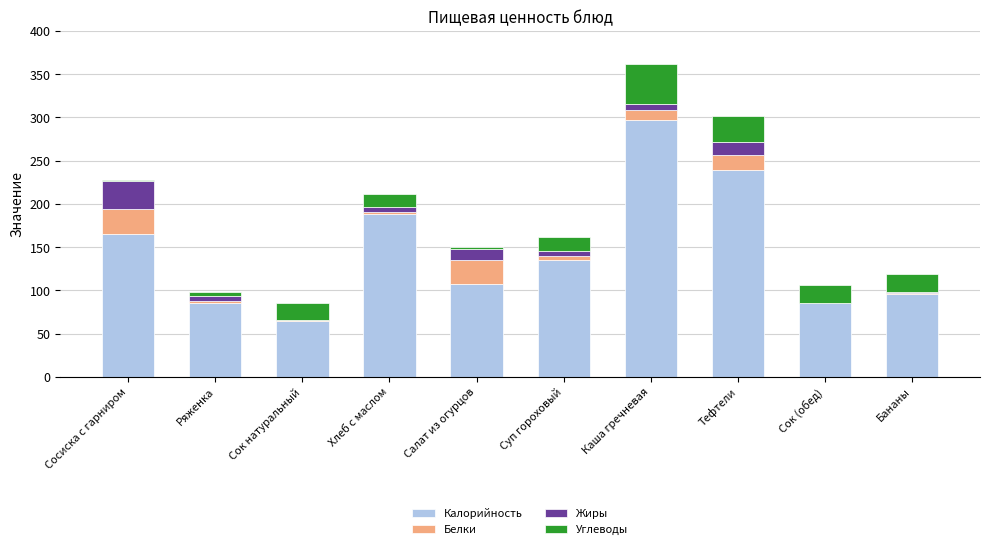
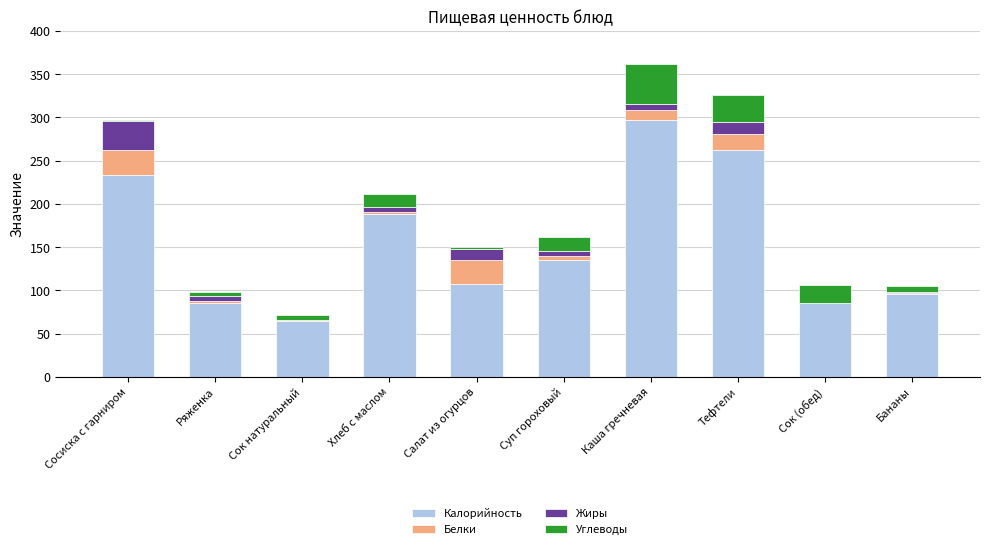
Калорийность, Сосиска с гарниром: 170 -> 230
Углеводы, Сок натуральный: 20 -> 10
Калорийность, Тефтели: 240 -> 260
Углеводы, Бананы: 20 -> 10
